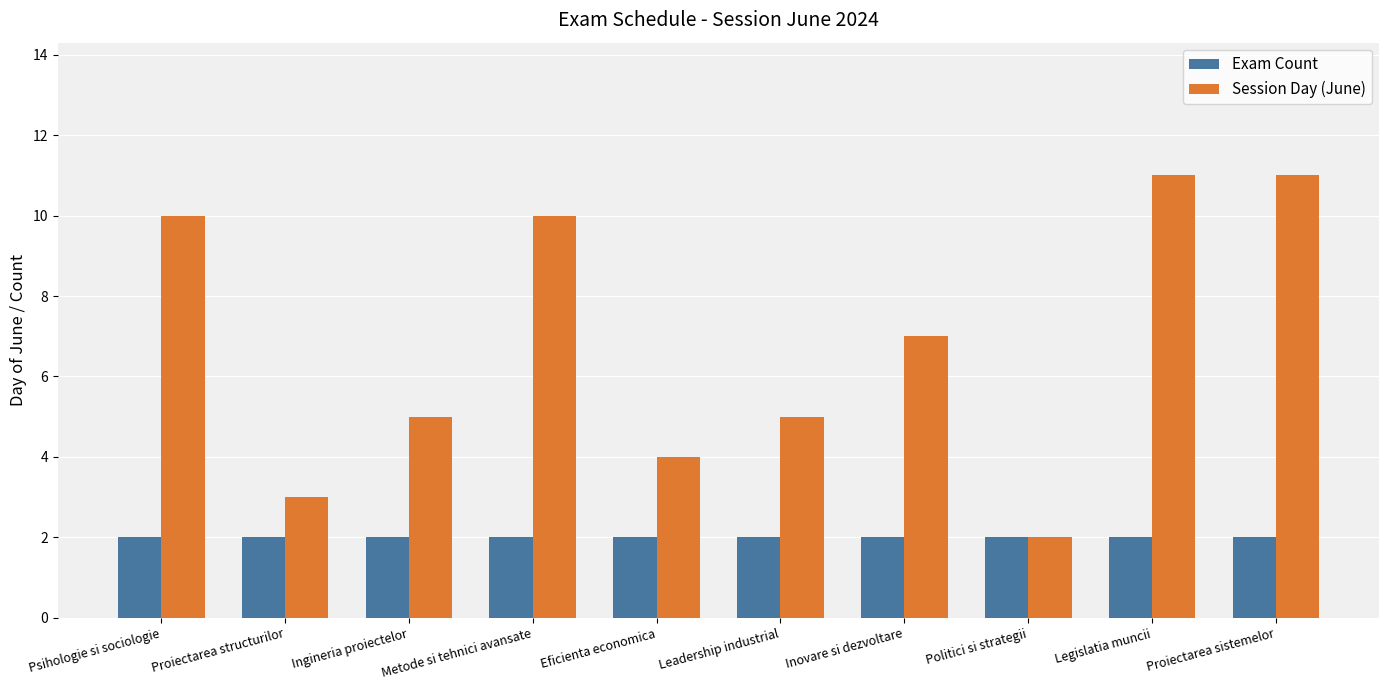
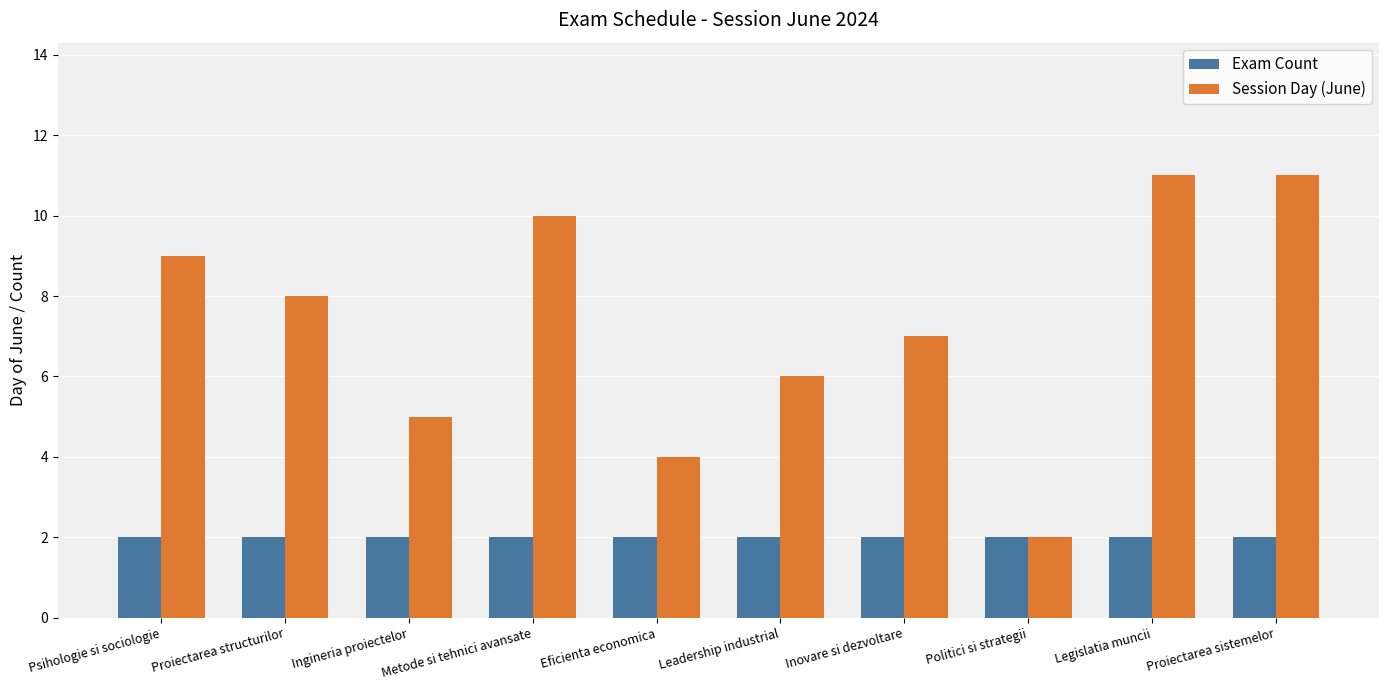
Session Day (June), Psihologie si sociologie: 10 -> 9
Session Day (June), Proiectarea structurilor: 3 -> 8
Session Day (June), Leadership industrial: 5 -> 6
